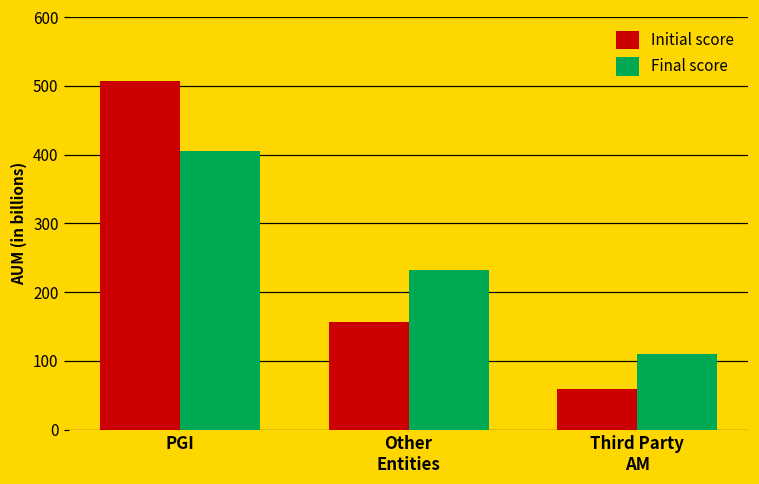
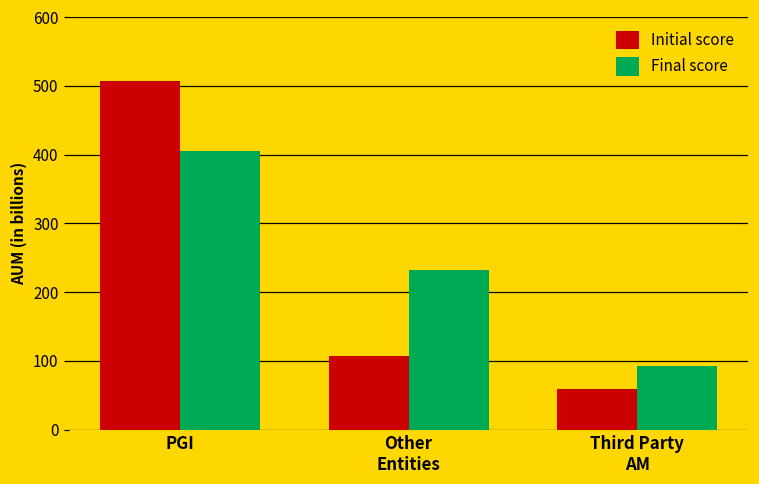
Initial score, Other Entities: 160 -> 110
Final score, Third Party AM: 110 -> 90
